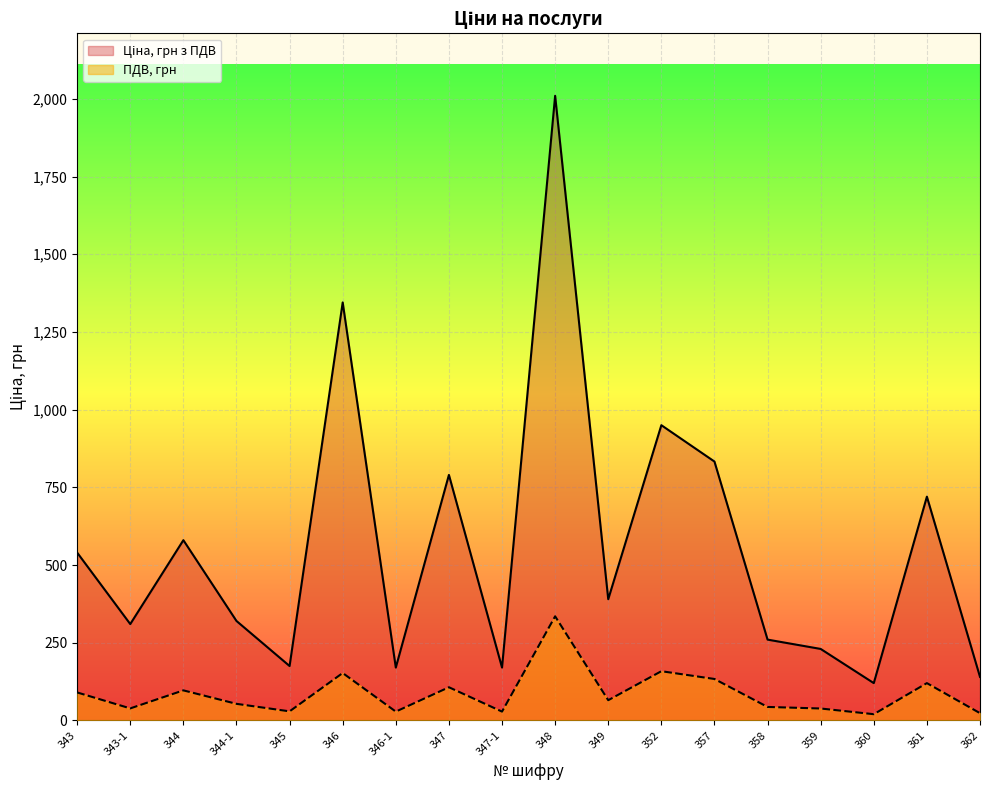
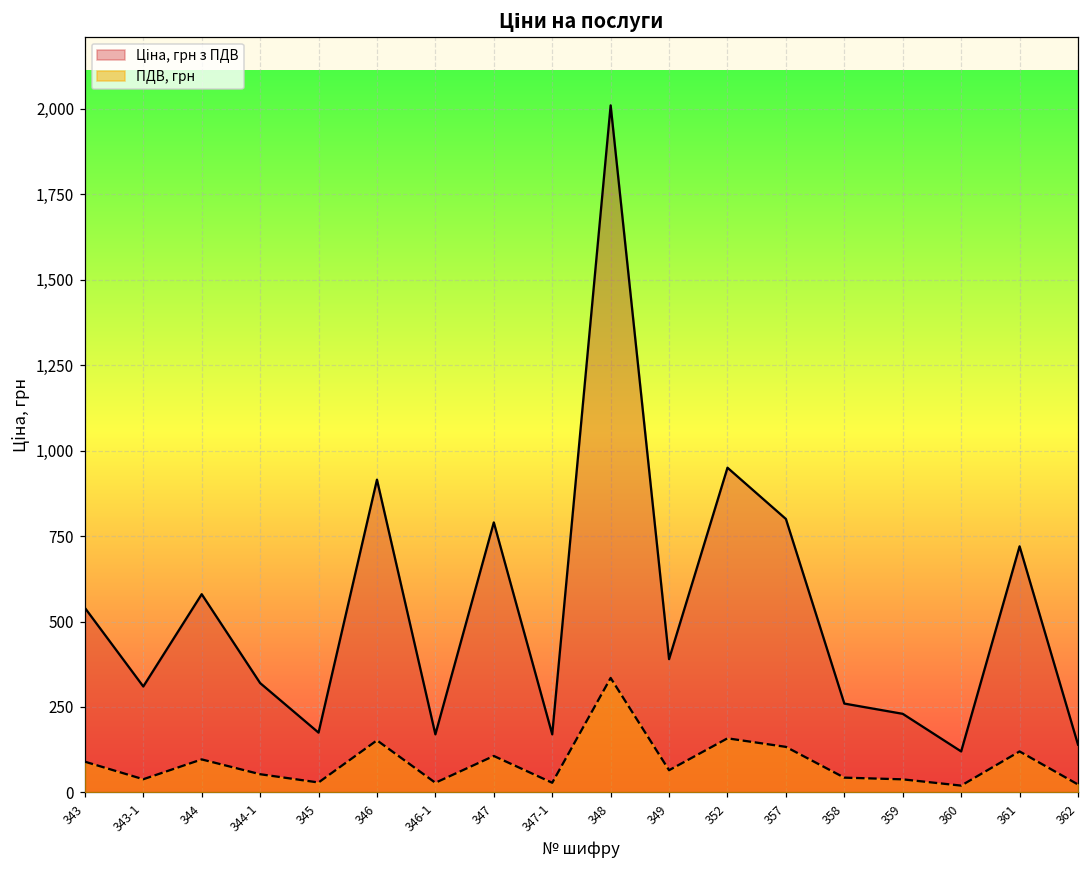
Ціна, грн з ПДВ, 346: 1,350 -> 920
Ціна, грн з ПДВ, 357: 830 -> 800
